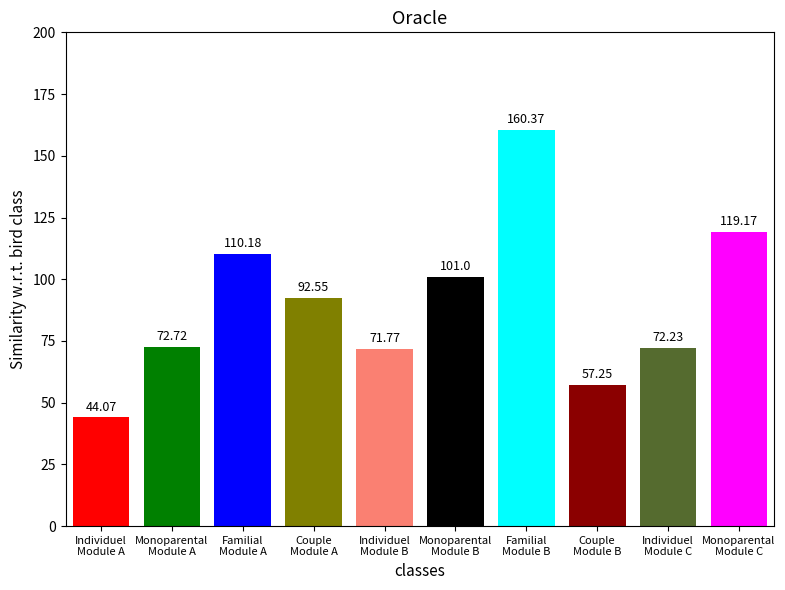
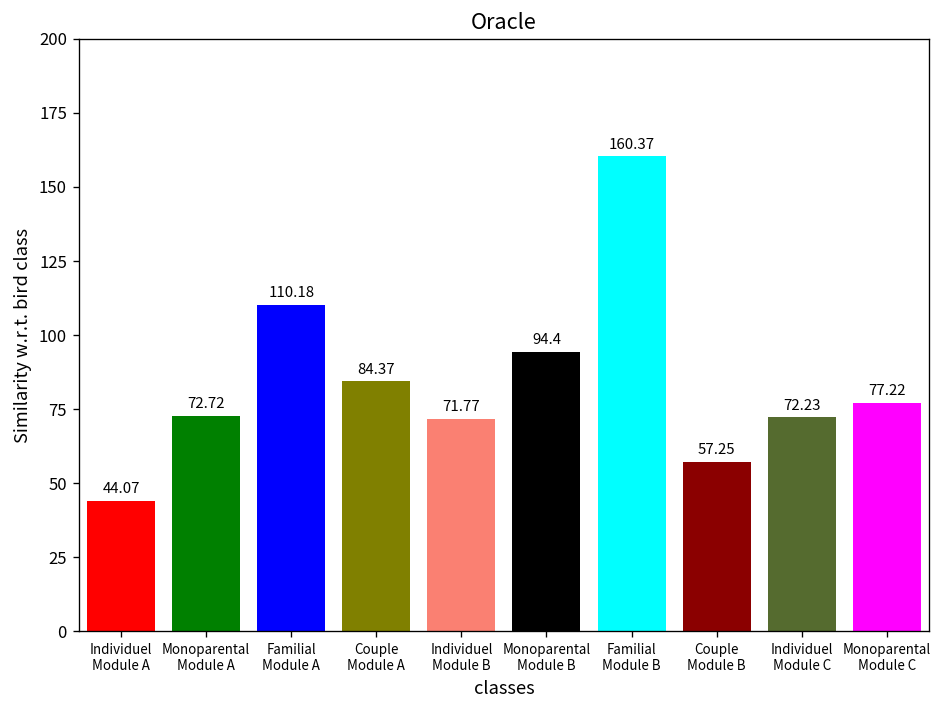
Couple Module A: 92.55 -> 84.37
Monoparental Module B: 101.0 -> 94.4
Monoparental Module C: 119.17 -> 77.22
